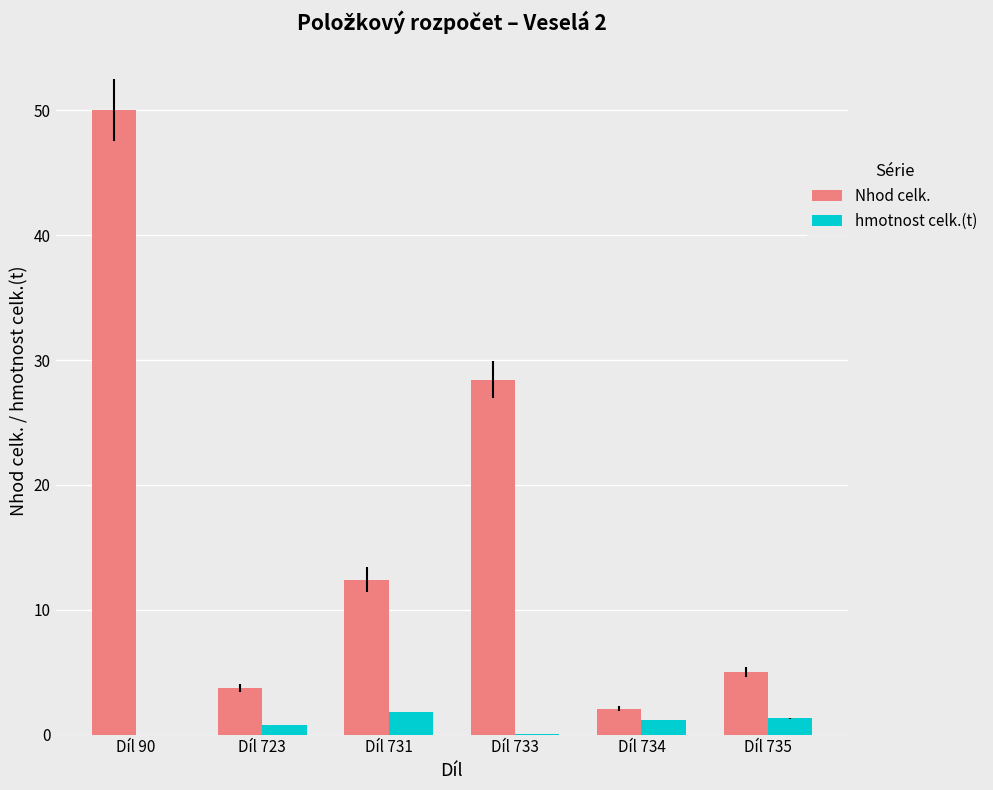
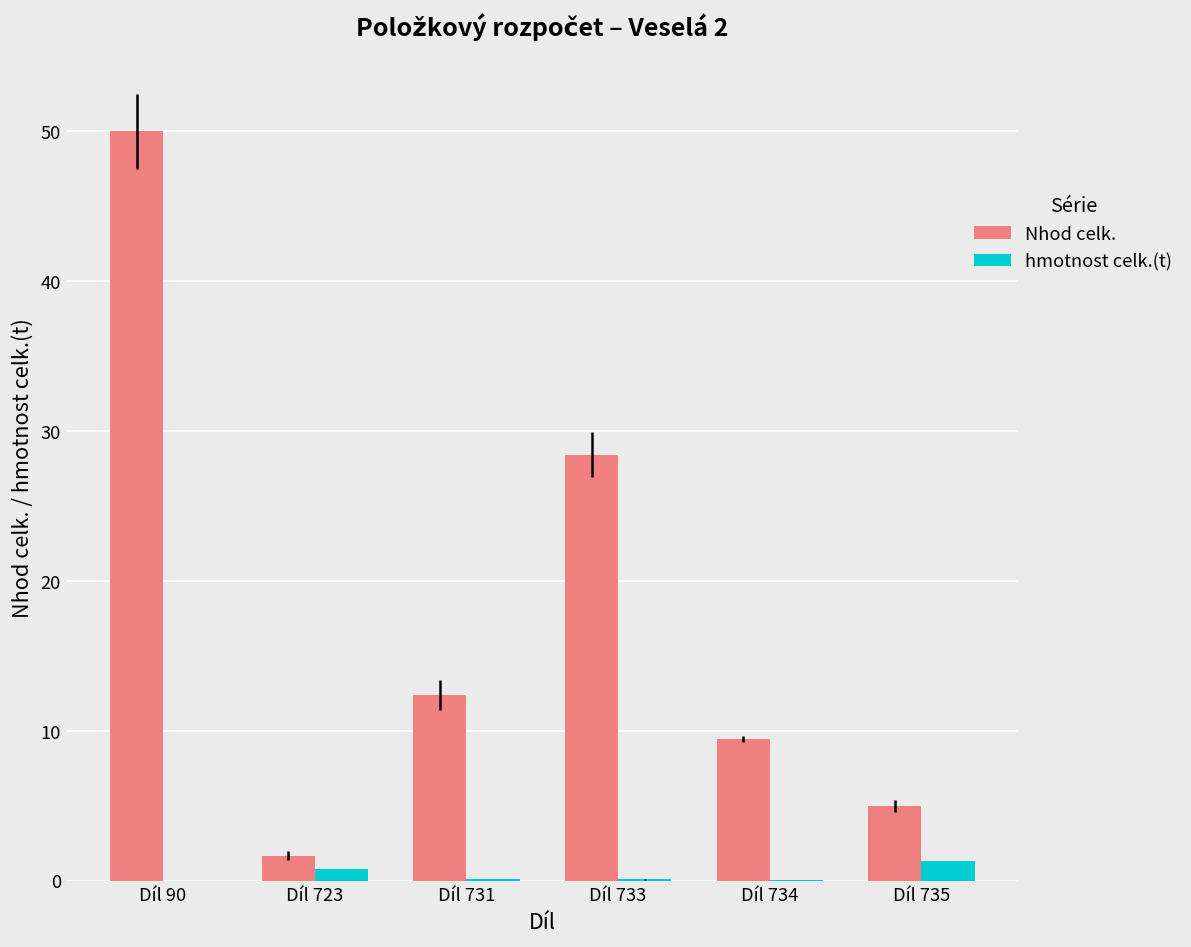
Nhod celk., Díl 723: 3.8 -> 1.7
hmotnost celk.(t), Díl 731: 1.8 -> 0.1
Nhod celk., Díl 734: 2.1 -> 9.5
hmotnost celk.(t), Díl 734: 1.2 -> 0.0
